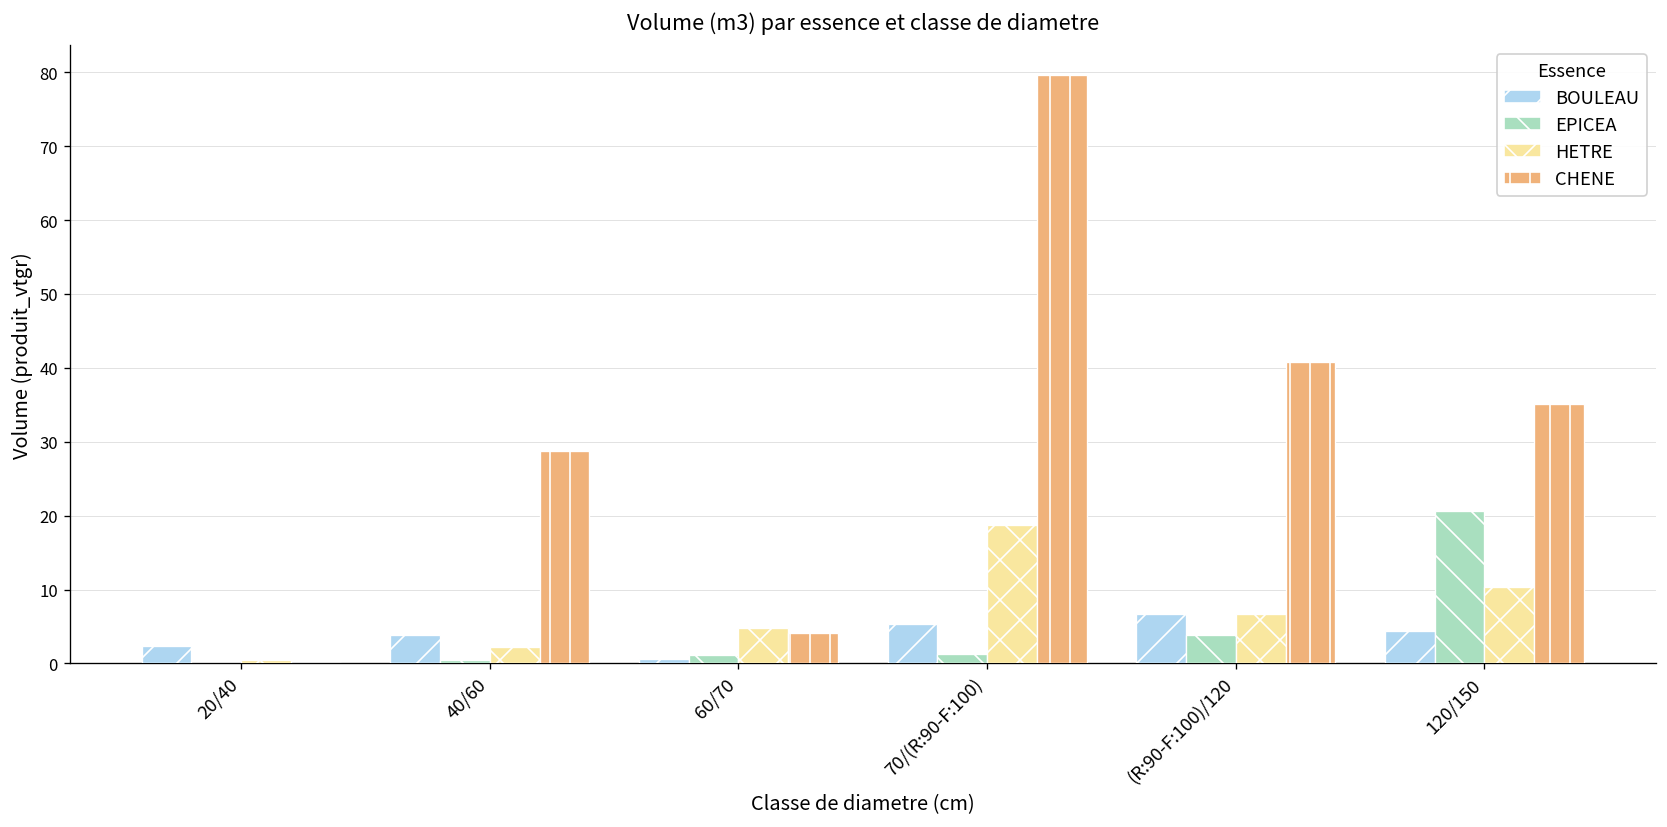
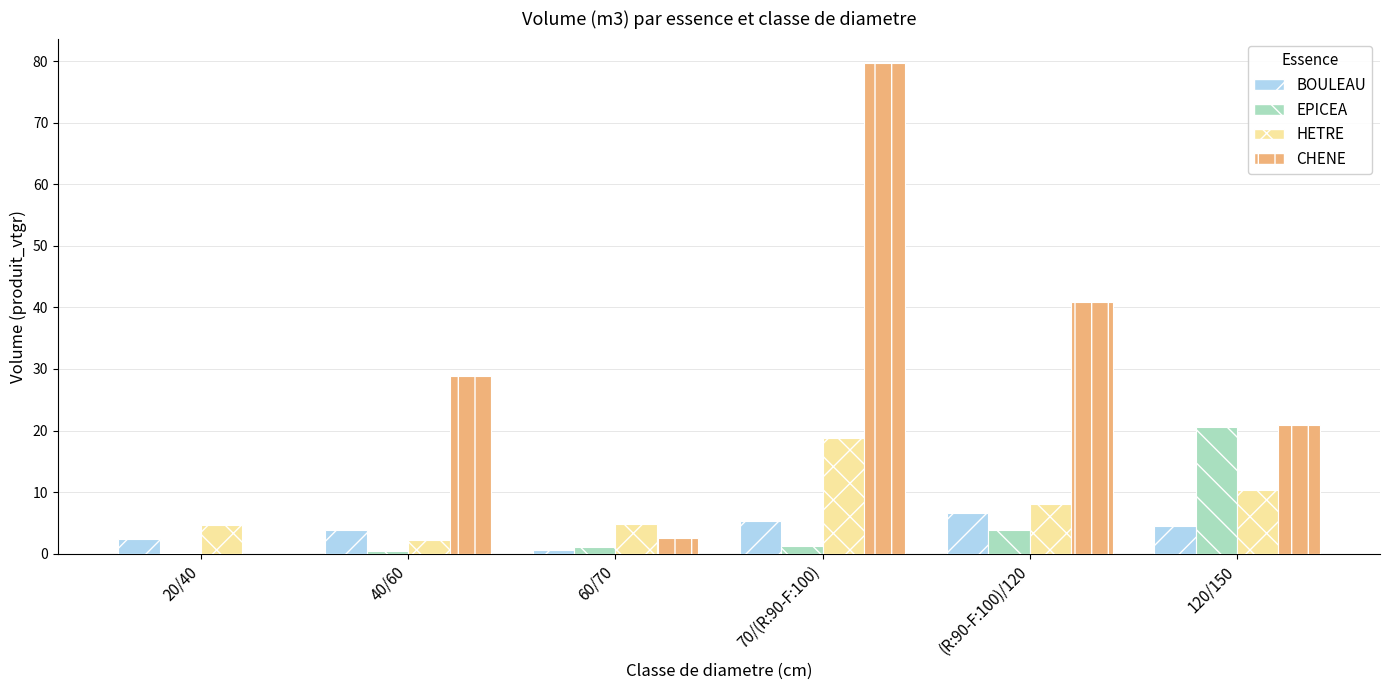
HETRE, 20/40: 0 -> 5
CHENE, 60/70: 4 -> 3
HETRE, (R:90-F:100)/120: 7 -> 8
CHENE, 120/150: 35 -> 21
